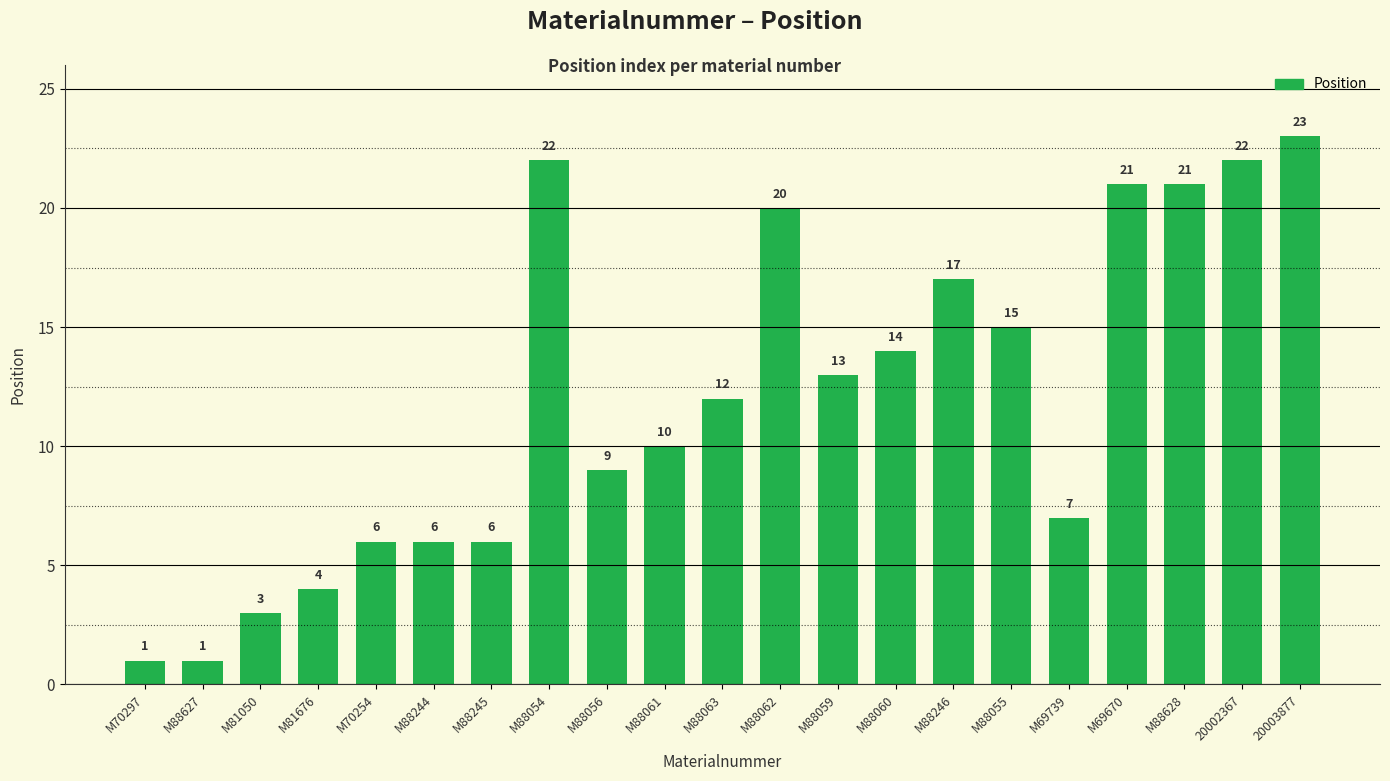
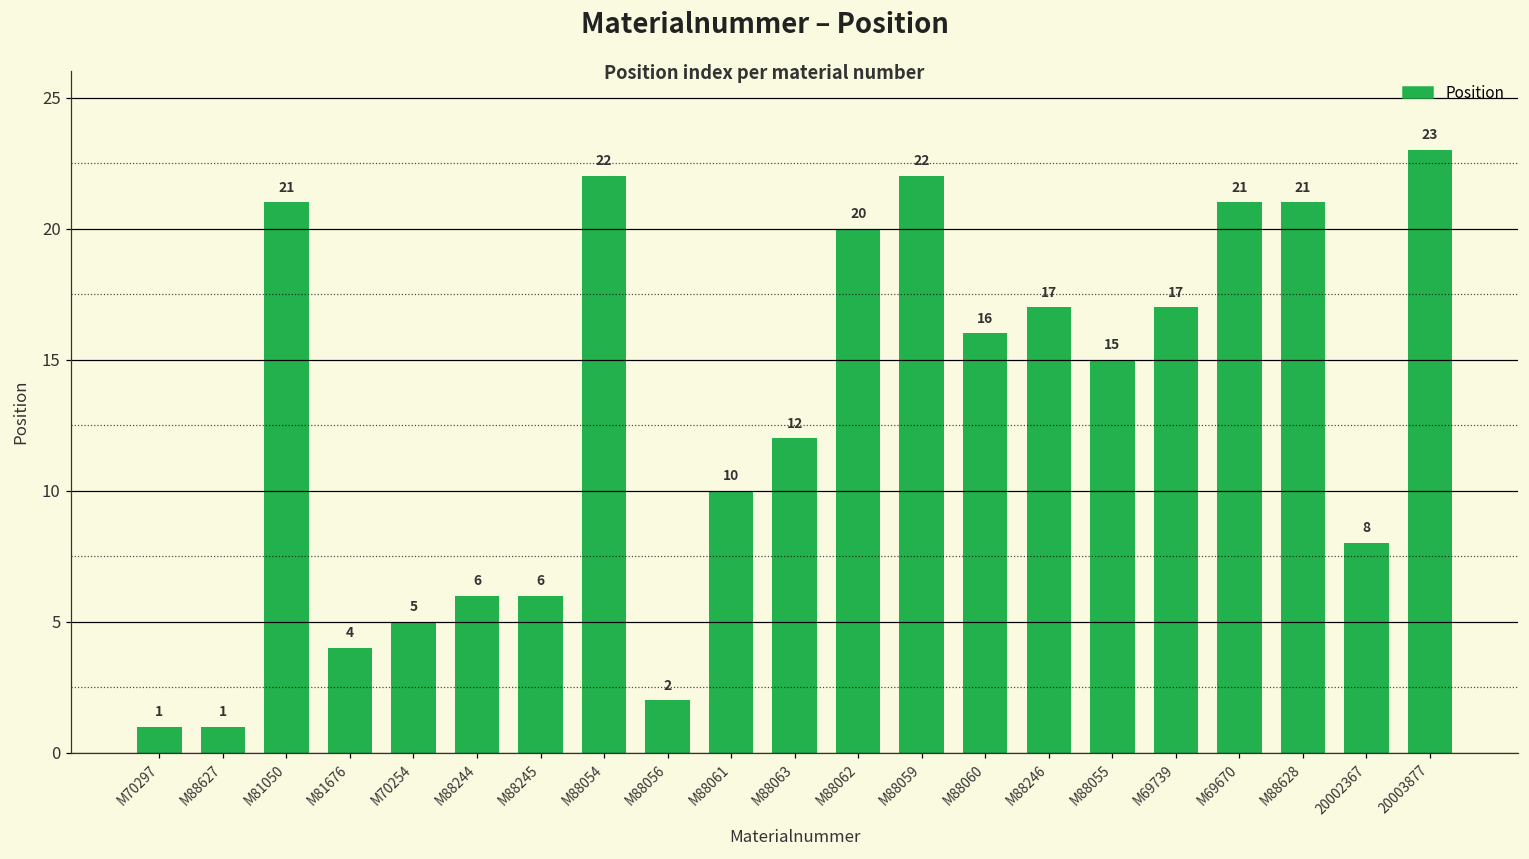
M81050: 3 -> 21
M70254: 6 -> 5
M88056: 9 -> 2
M88059: 13 -> 22
M88060: 14 -> 16
M69739: 7 -> 17
20002367: 22 -> 8
